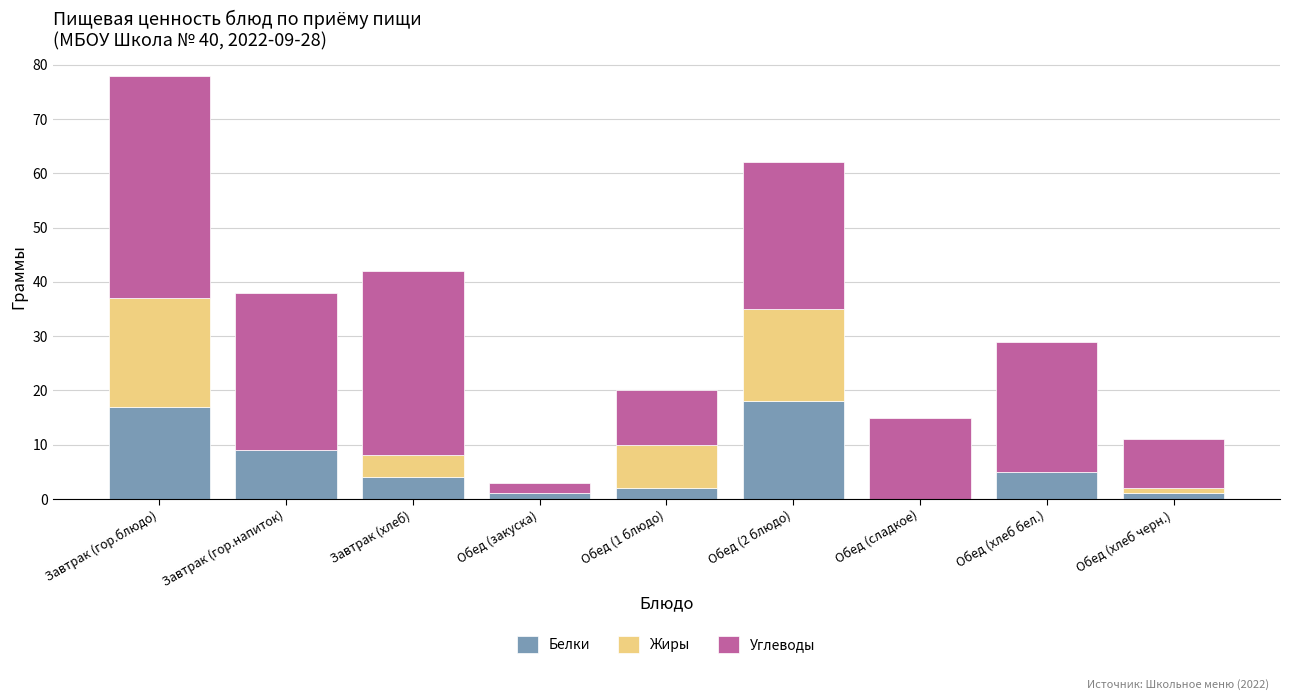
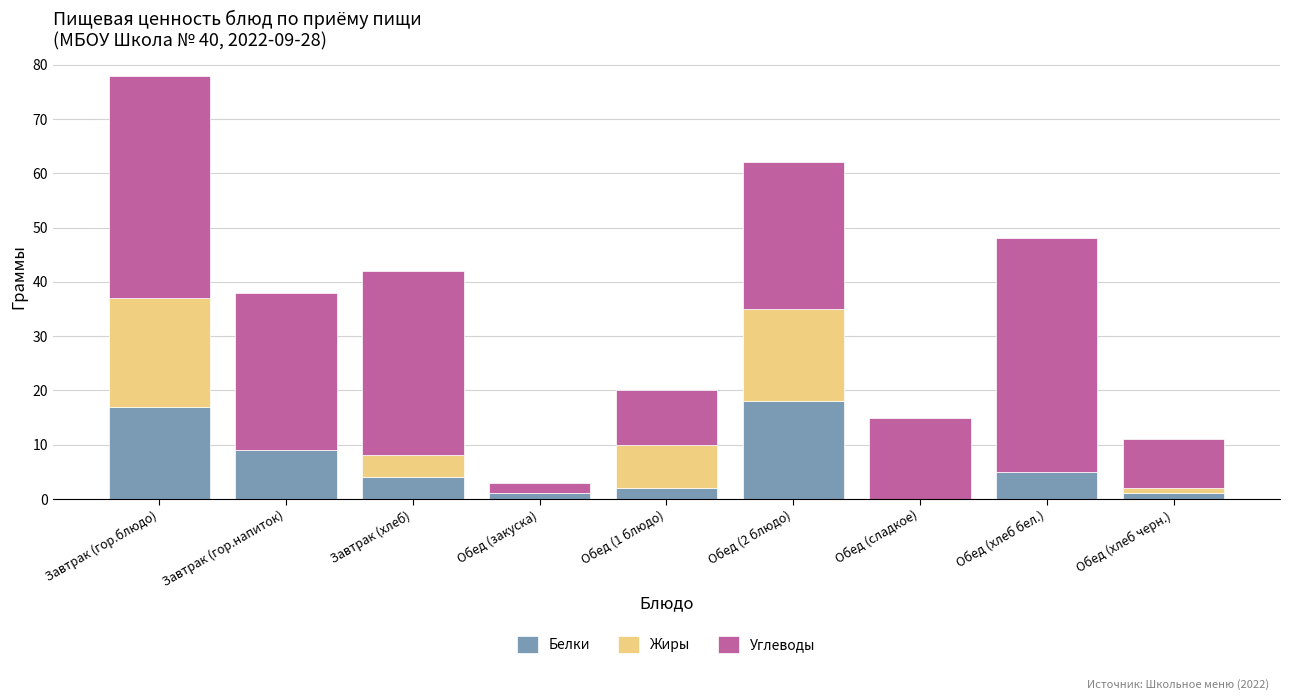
Углеводы, Обед (хлеб бел.): 24 -> 43
